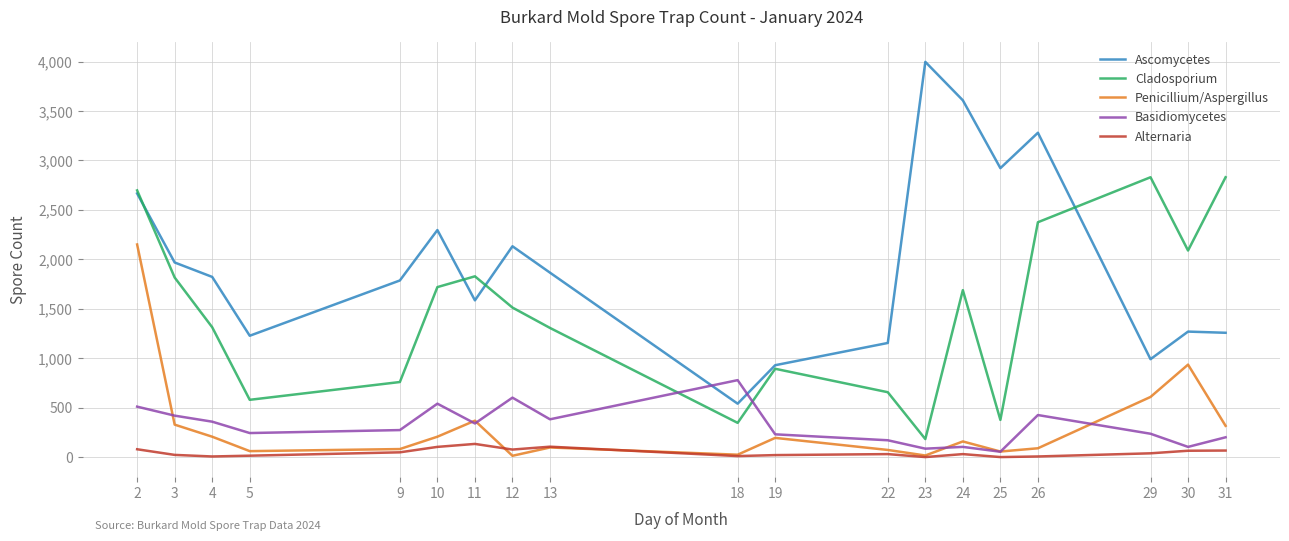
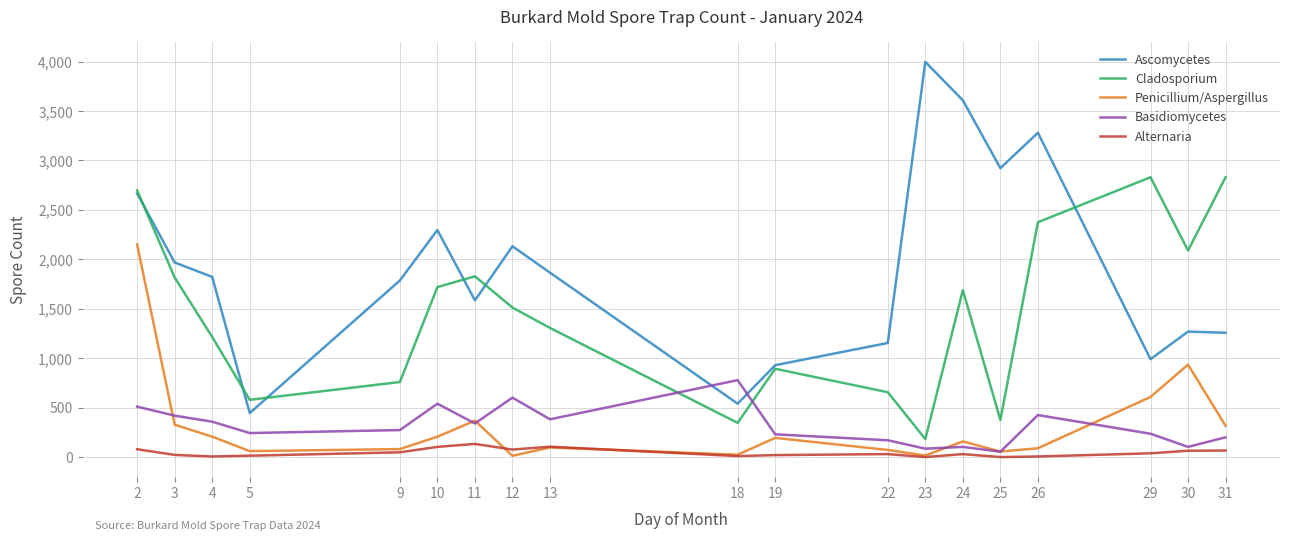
Cladosporium, 4: 1,300 -> 1,200
Ascomycetes, 5: 1,200 -> 400
